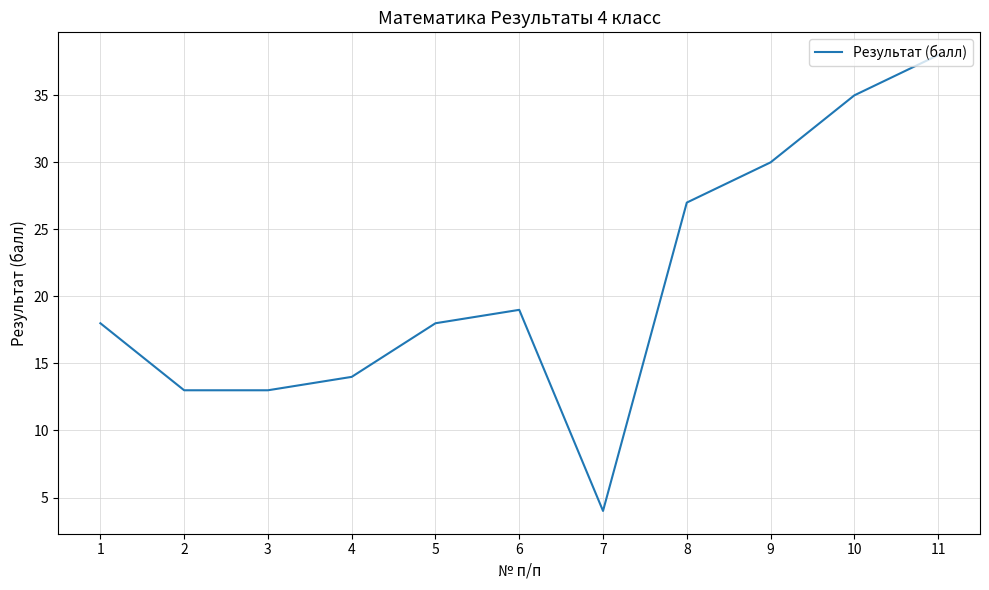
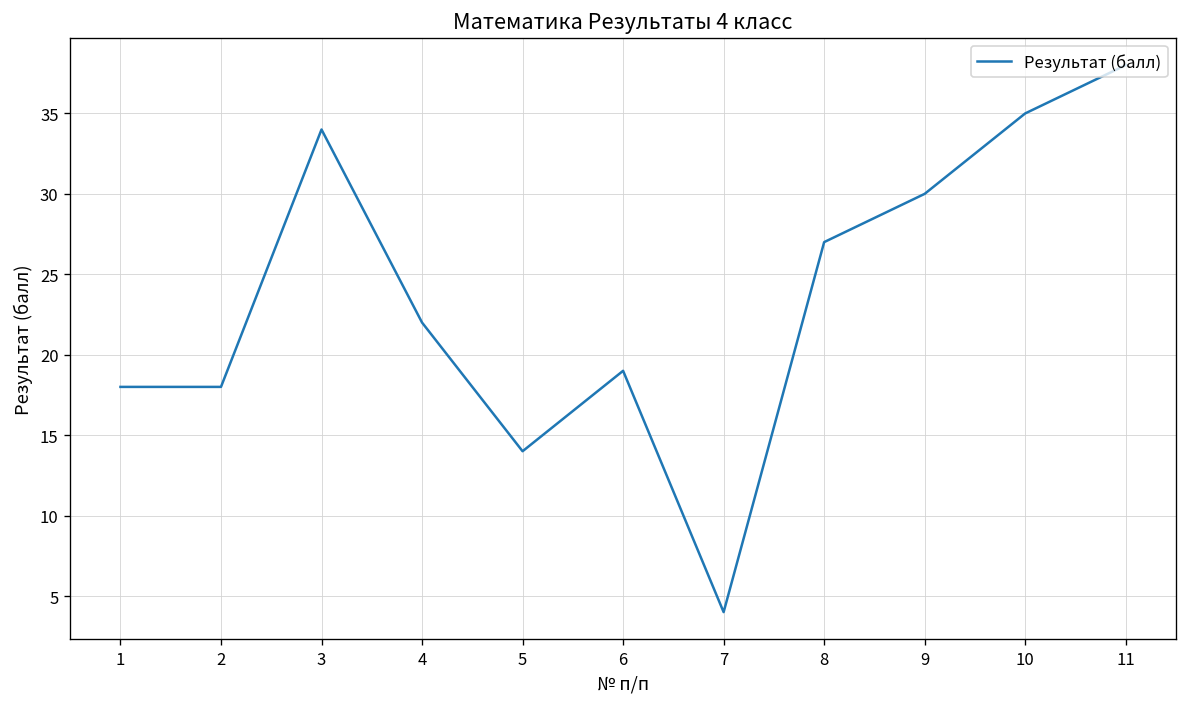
2: 13 -> 18
3: 13 -> 34
4: 14 -> 22
5: 18 -> 14
